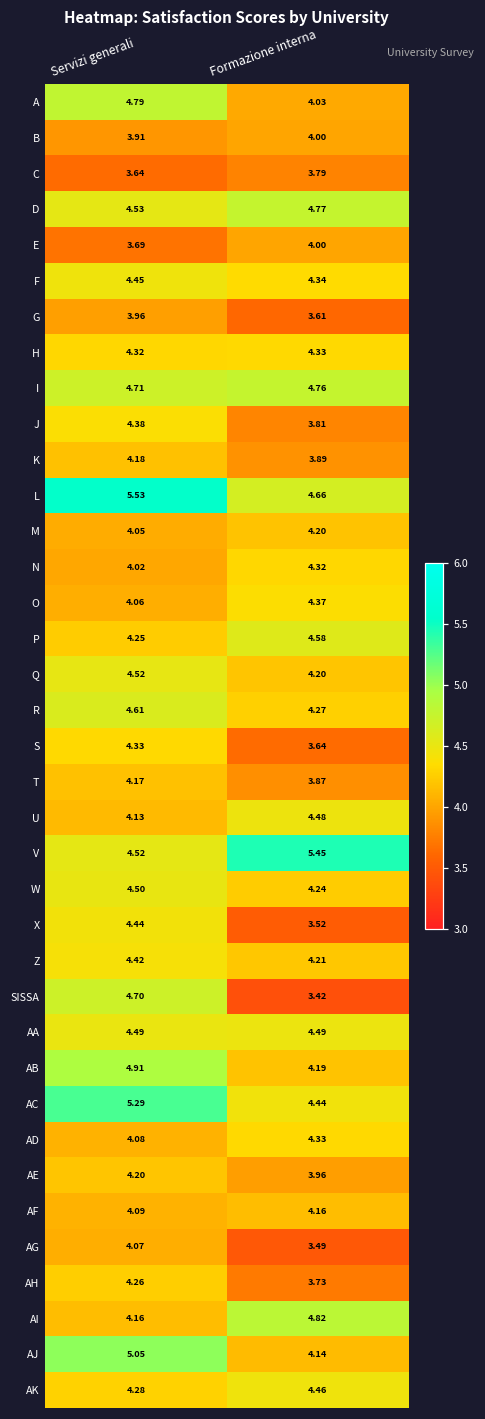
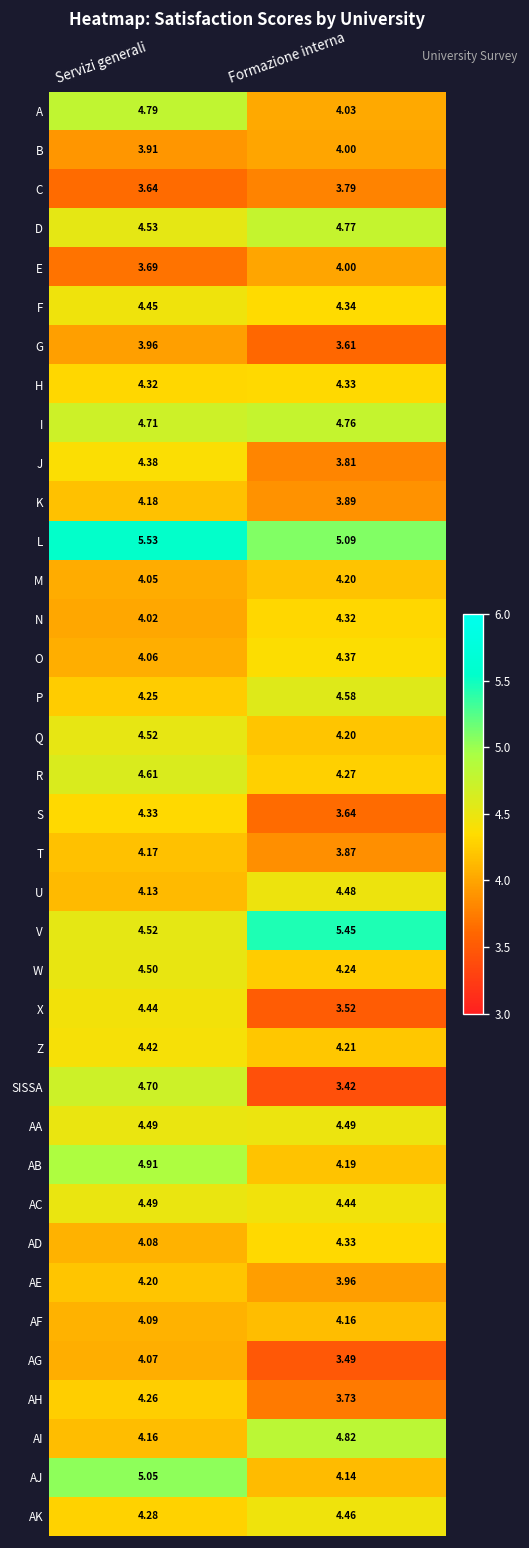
L, Formazione interna: 4.66 -> 5.09
AC, Servizi generali: 5.29 -> 4.49
